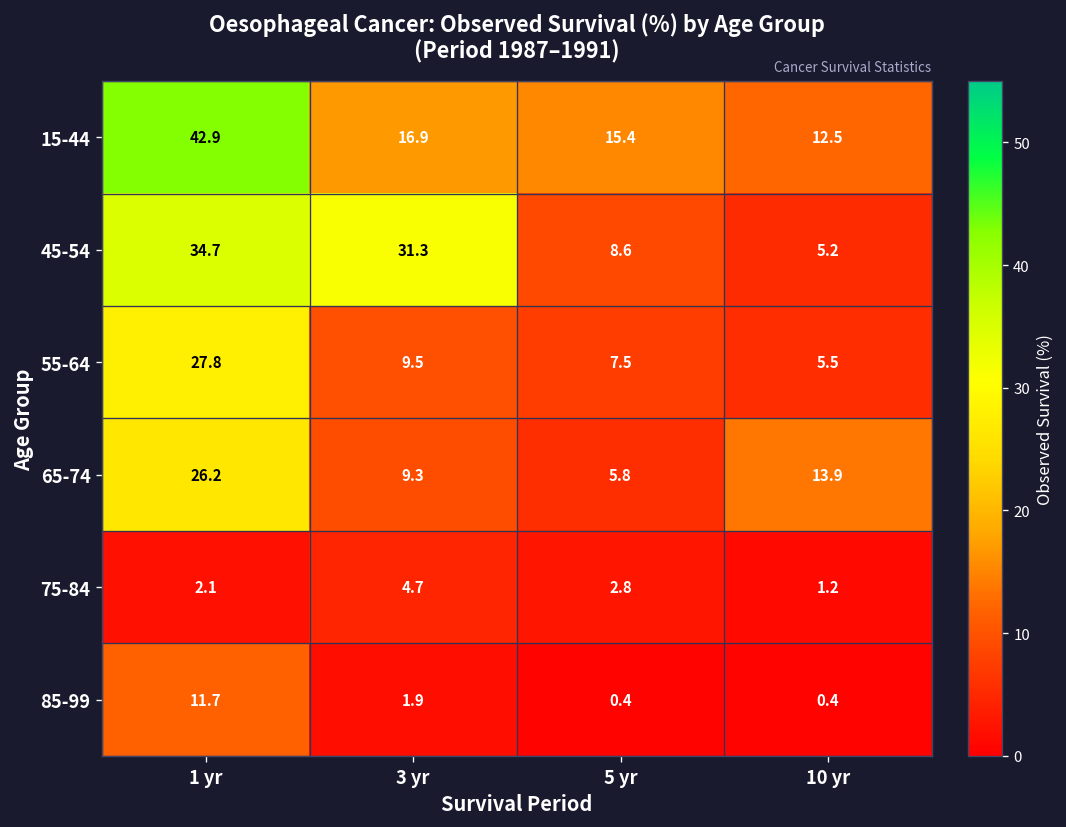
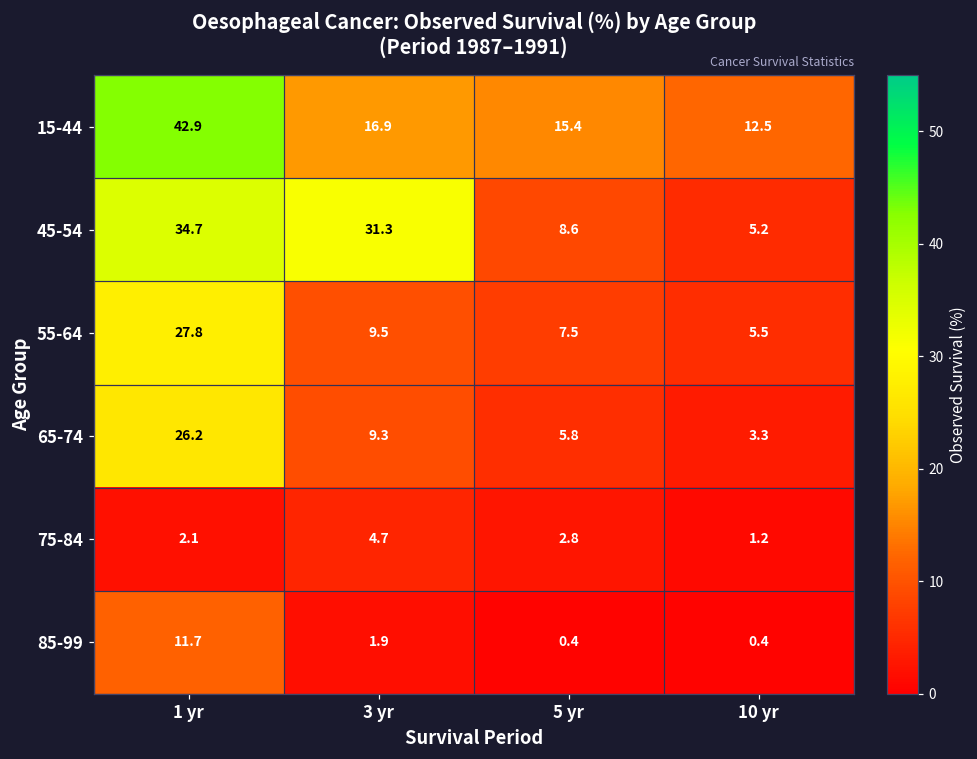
65-74, 10 yr: 13.9 -> 3.3
